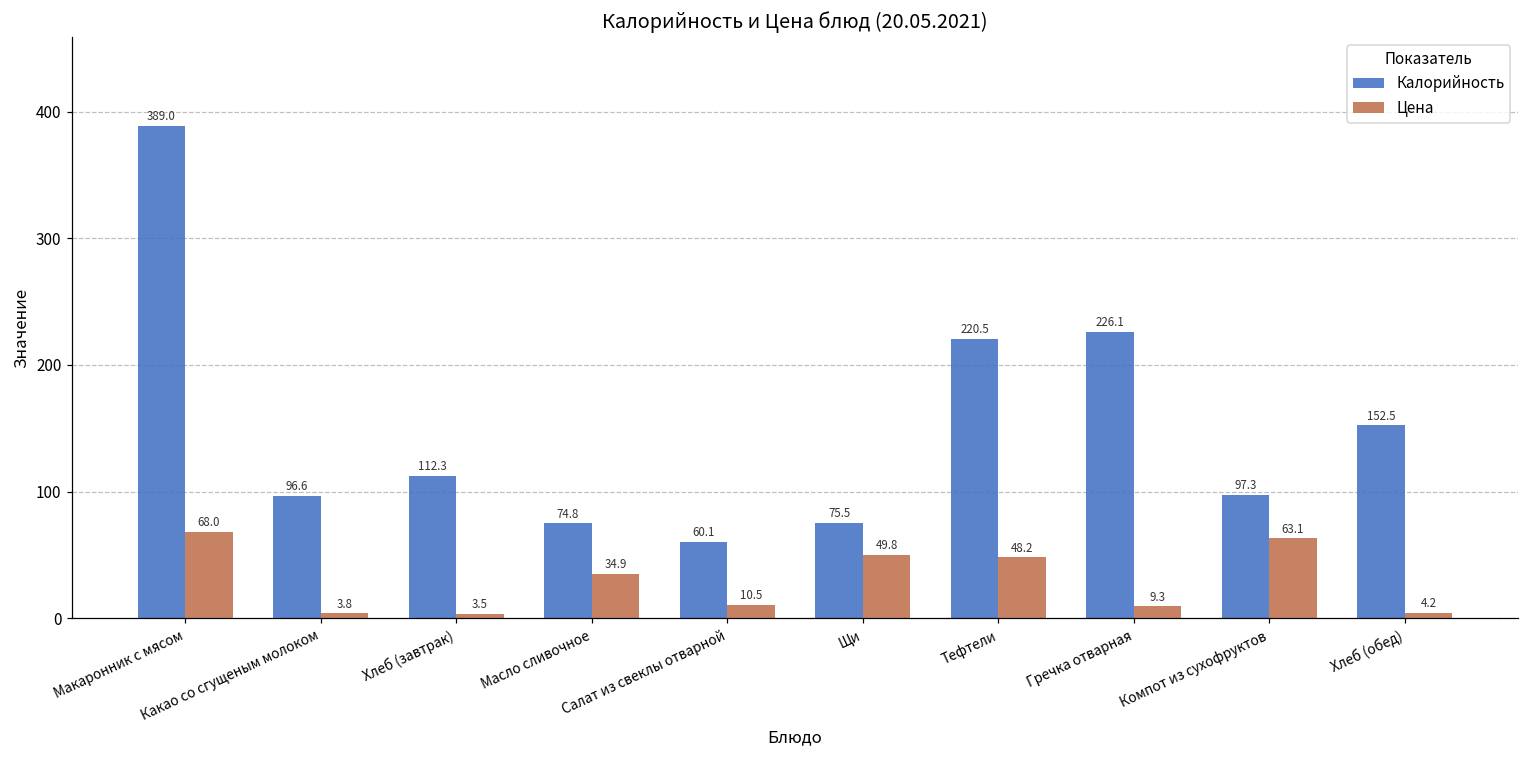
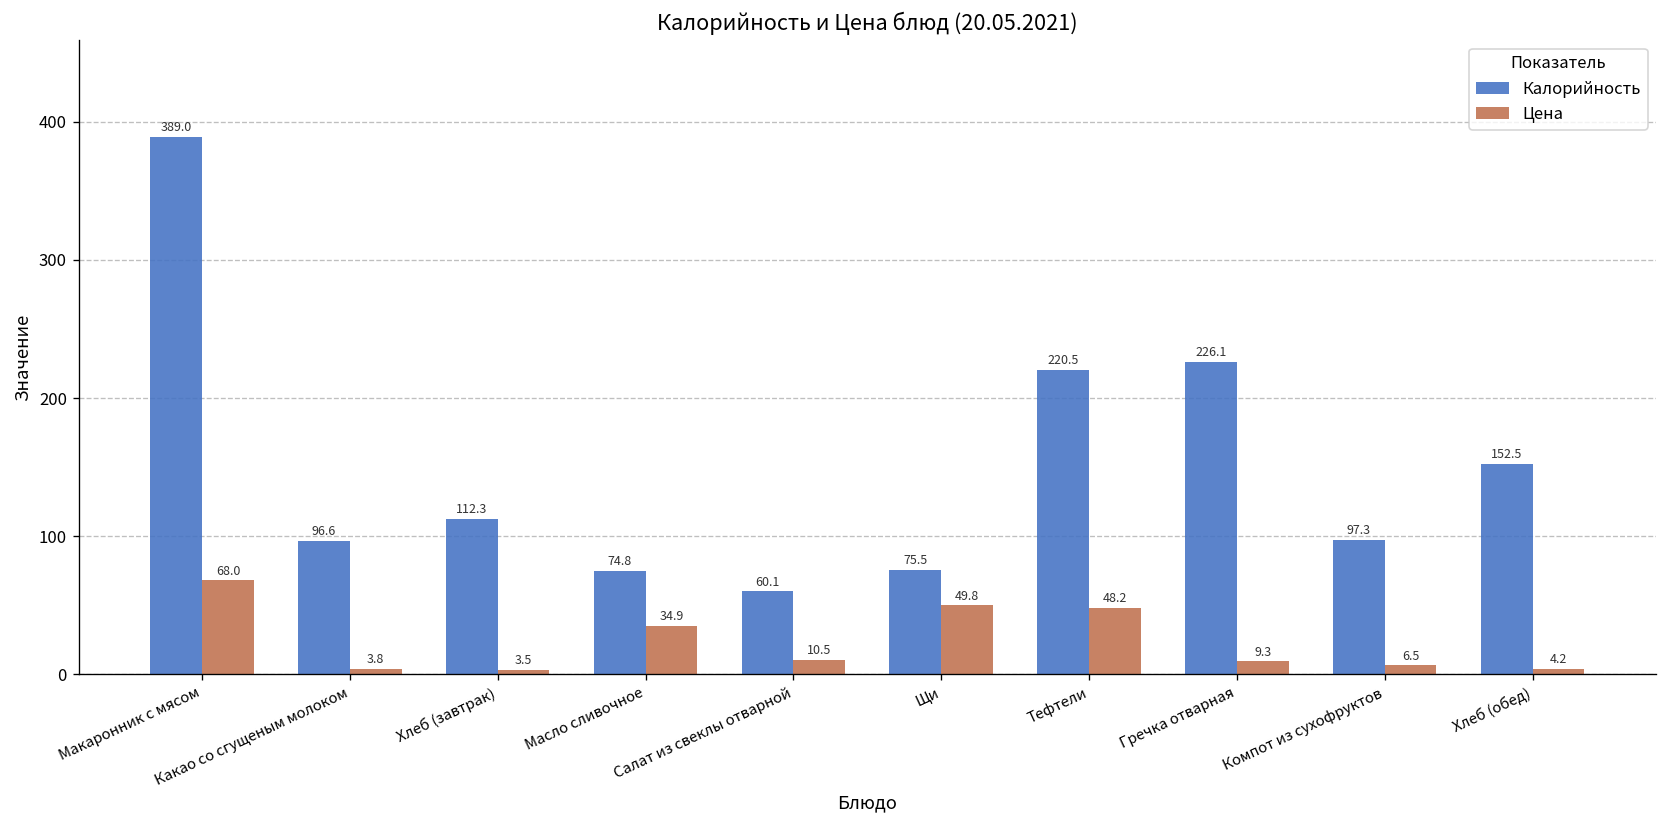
Цена, Компот из сухофруктов: 63.1 -> 6.5
